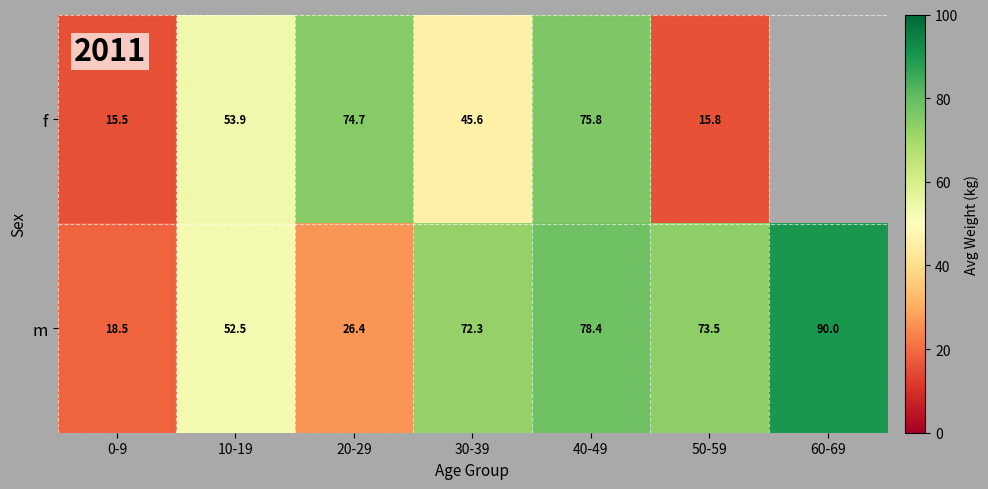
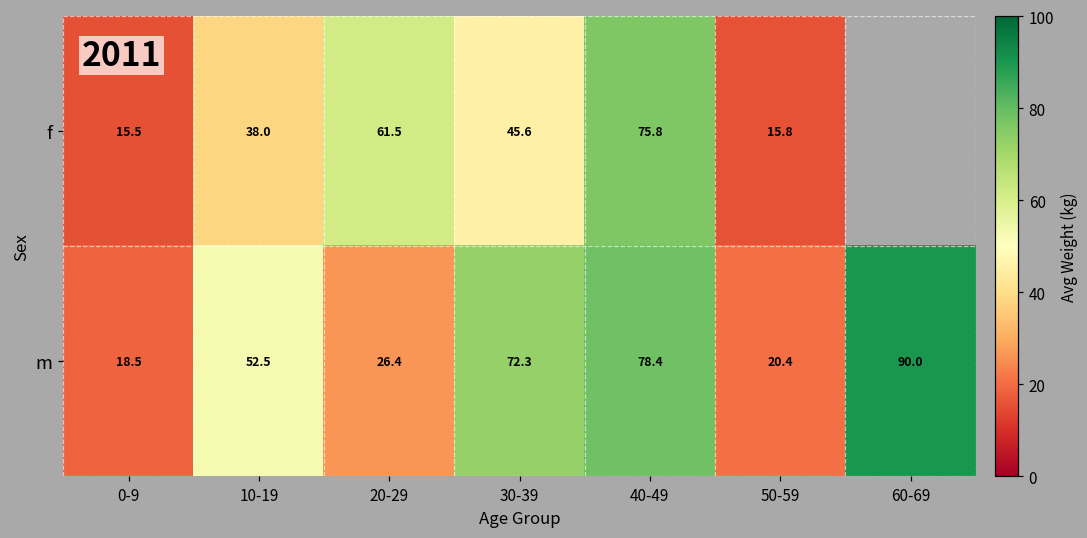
f, 10-19: 53.9 -> 38.0
f, 20-29: 74.7 -> 61.5
m, 50-59: 73.5 -> 20.4
